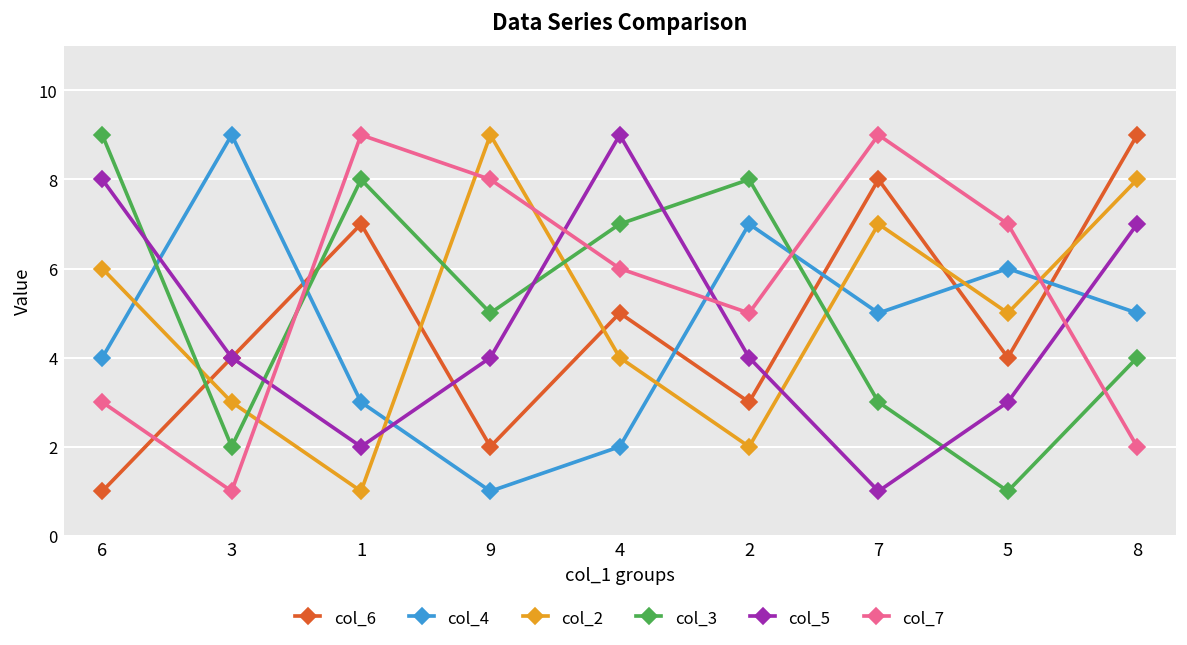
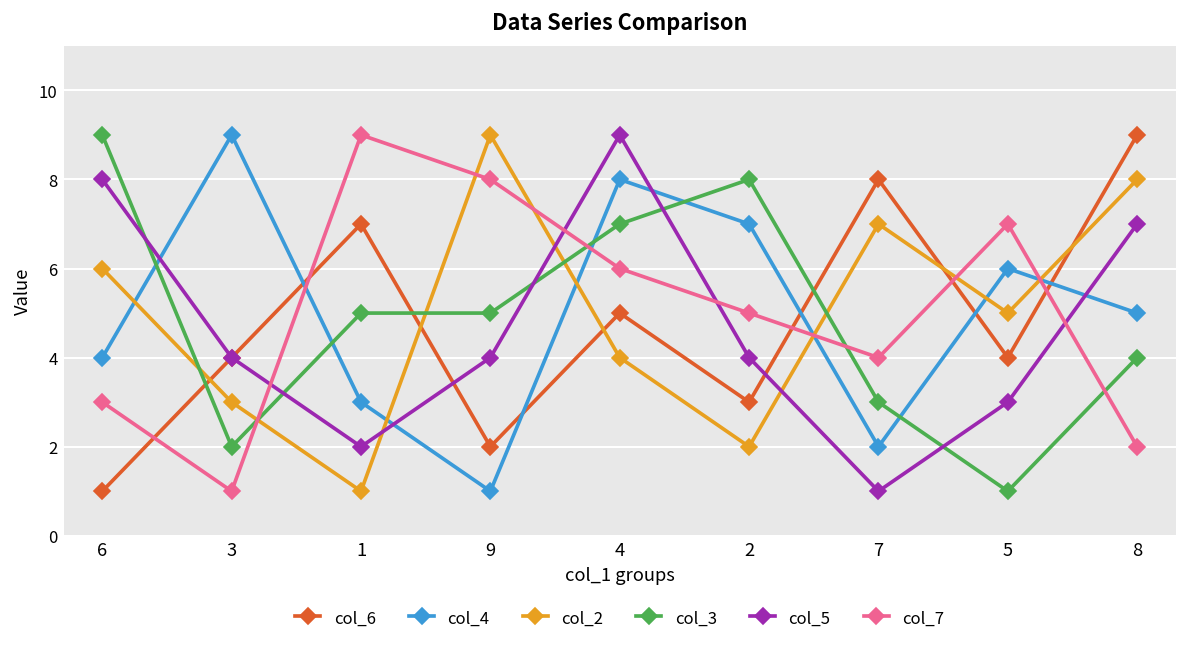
col_3, 1: 8 -> 5
col_4, 4: 2 -> 8
col_4, 7: 5 -> 2
col_7, 7: 9 -> 4
